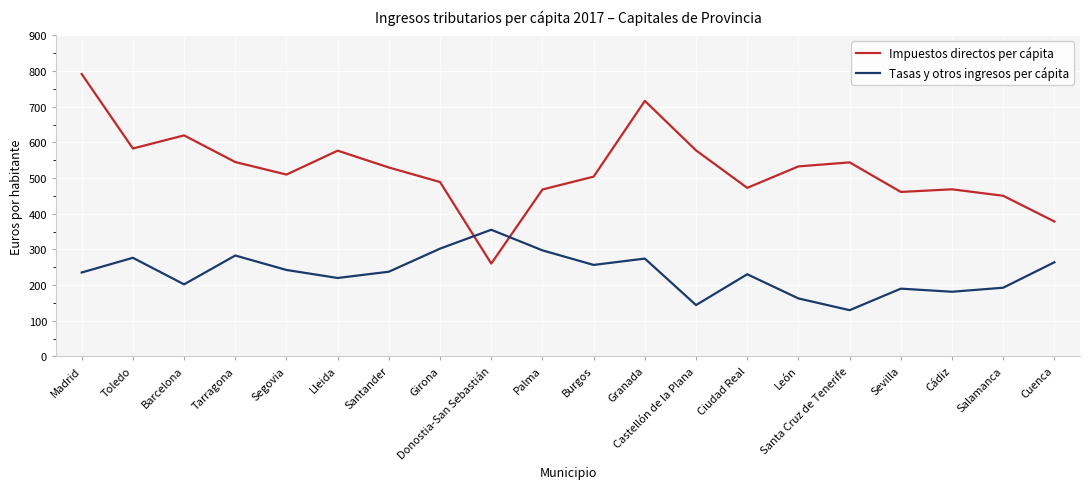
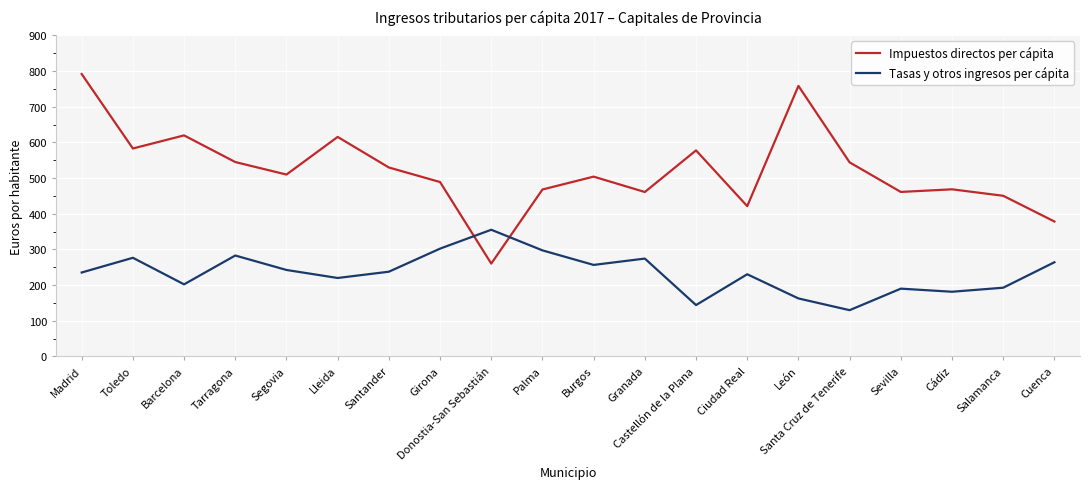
Impuestos directos per cápita, Lleida: 580 -> 620
Impuestos directos per cápita, Granada: 720 -> 460
Impuestos directos per cápita, Ciudad Real: 470 -> 420
Impuestos directos per cápita, León: 530 -> 760
